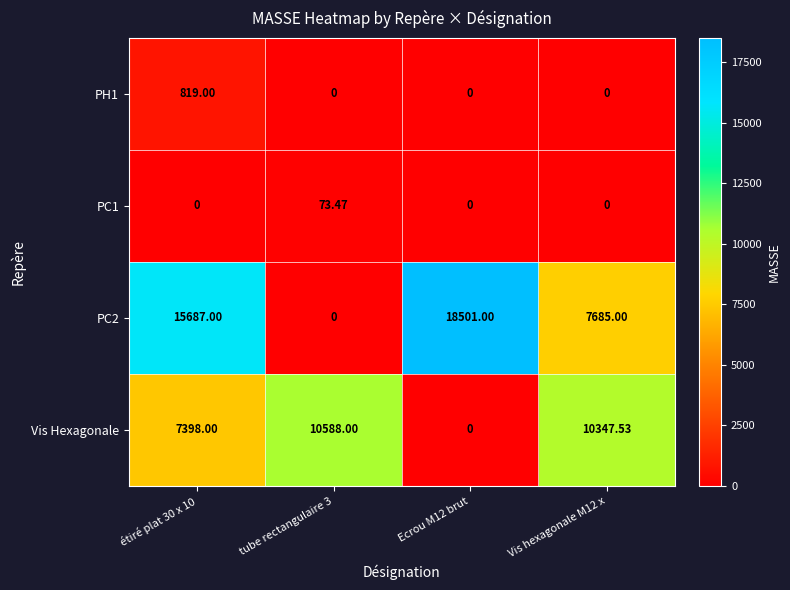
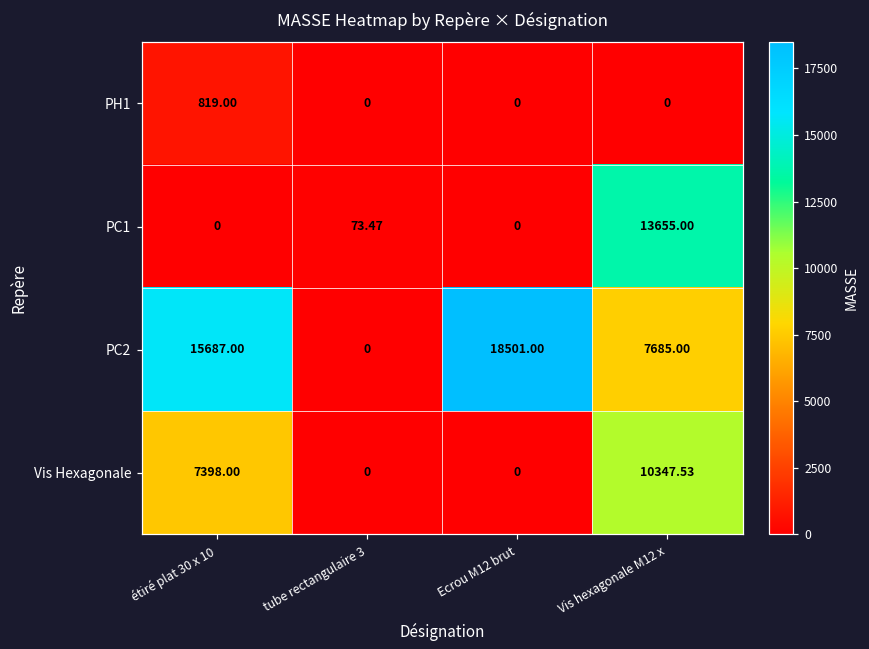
PC1, Vis hexagonale M12 x: 0 -> 13655.00
Vis Hexagonale, tube rectangulaire 3: 10588.00 -> 0
